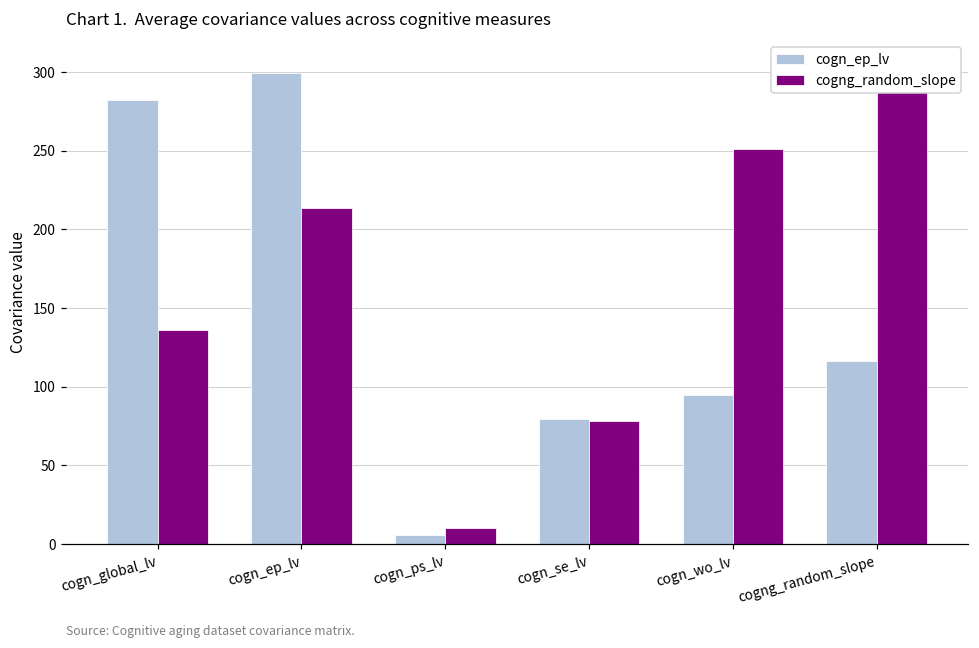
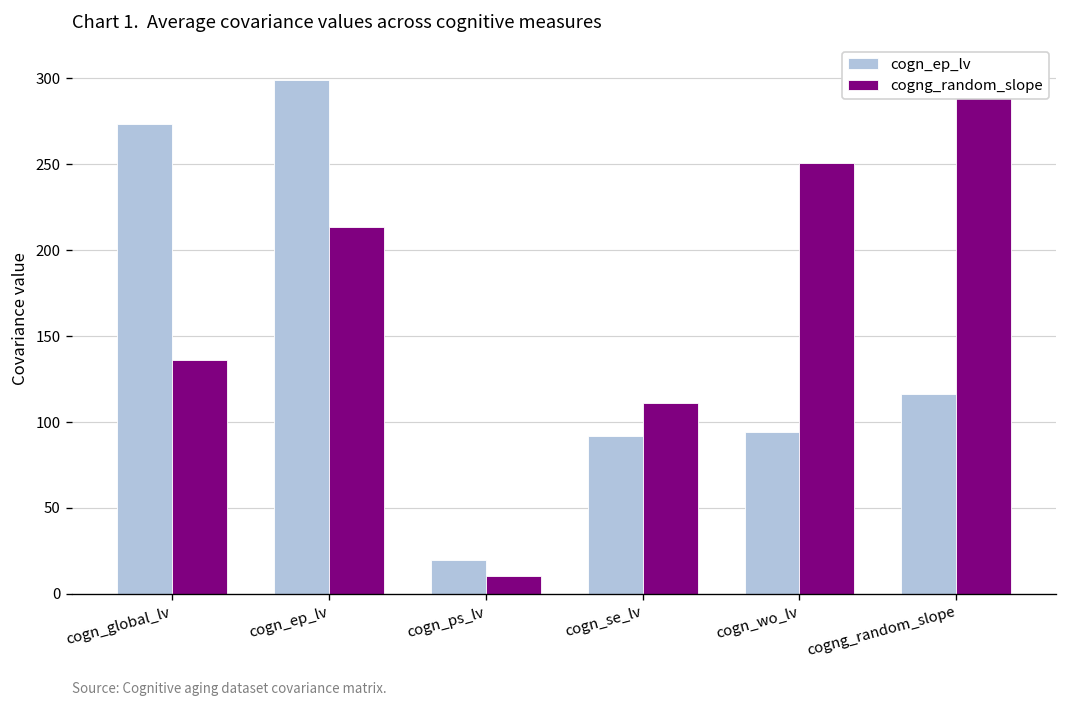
cogn_ep_lv, cogn_global_lv: 282 -> 273
cogn_ep_lv, cogn_ps_lv: 6 -> 20
cogn_ep_lv, cogn_se_lv: 79 -> 92
cogng_random_slope, cogn_se_lv: 78 -> 111
